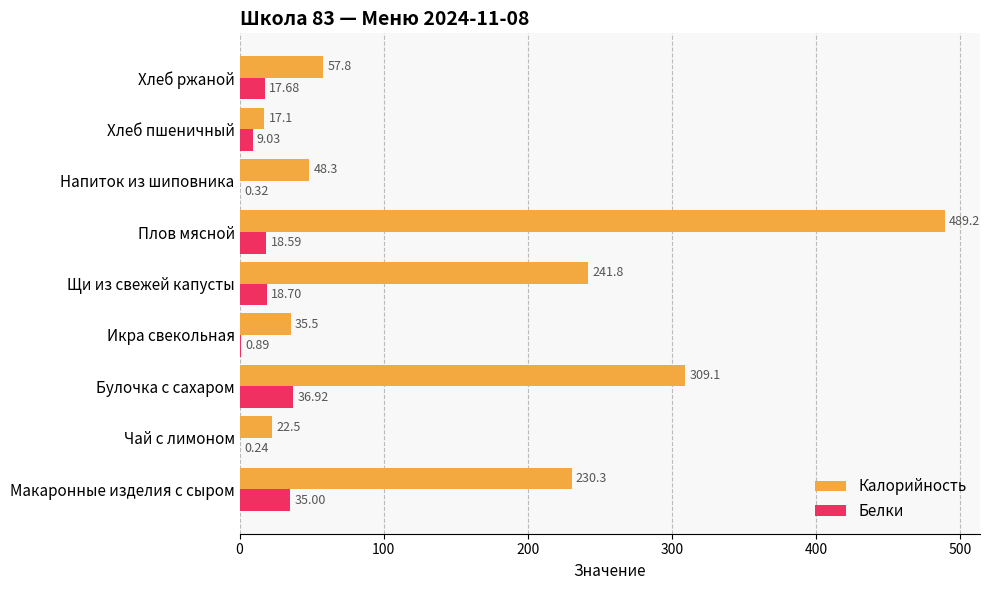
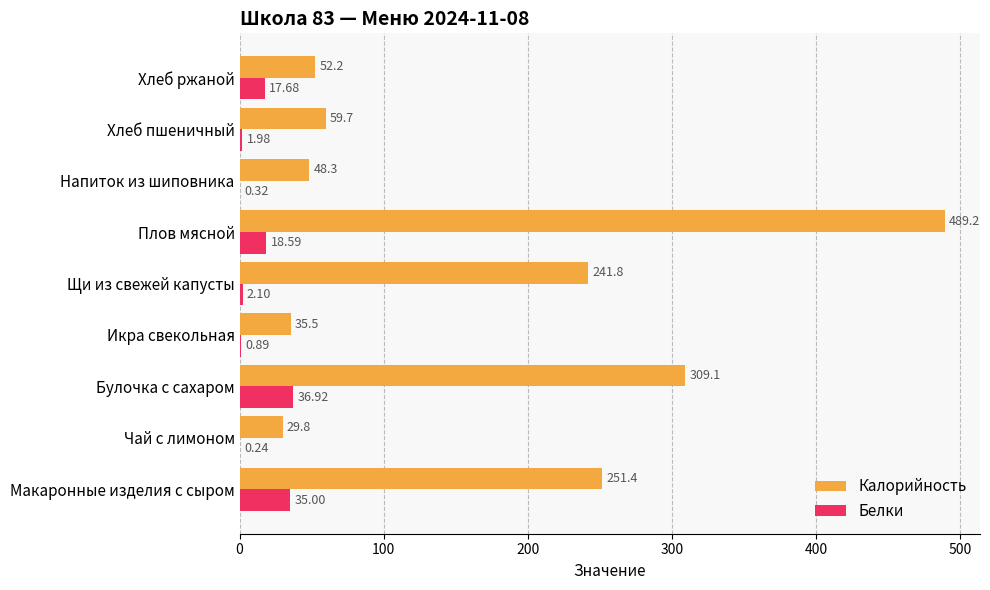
Калорийность, Хлеб ржаной: 57.8 -> 52.2
Калорийность, Хлеб пшеничный: 17.1 -> 59.7
Белки, Хлеб пшеничный: 9.03 -> 1.98
Белки, Щи из свежей капусты: 18.70 -> 2.10
Калорийность, Чай с лимоном: 22.5 -> 29.8
Калорийность, Макаронные изделия с сыром: 230.3 -> 251.4
